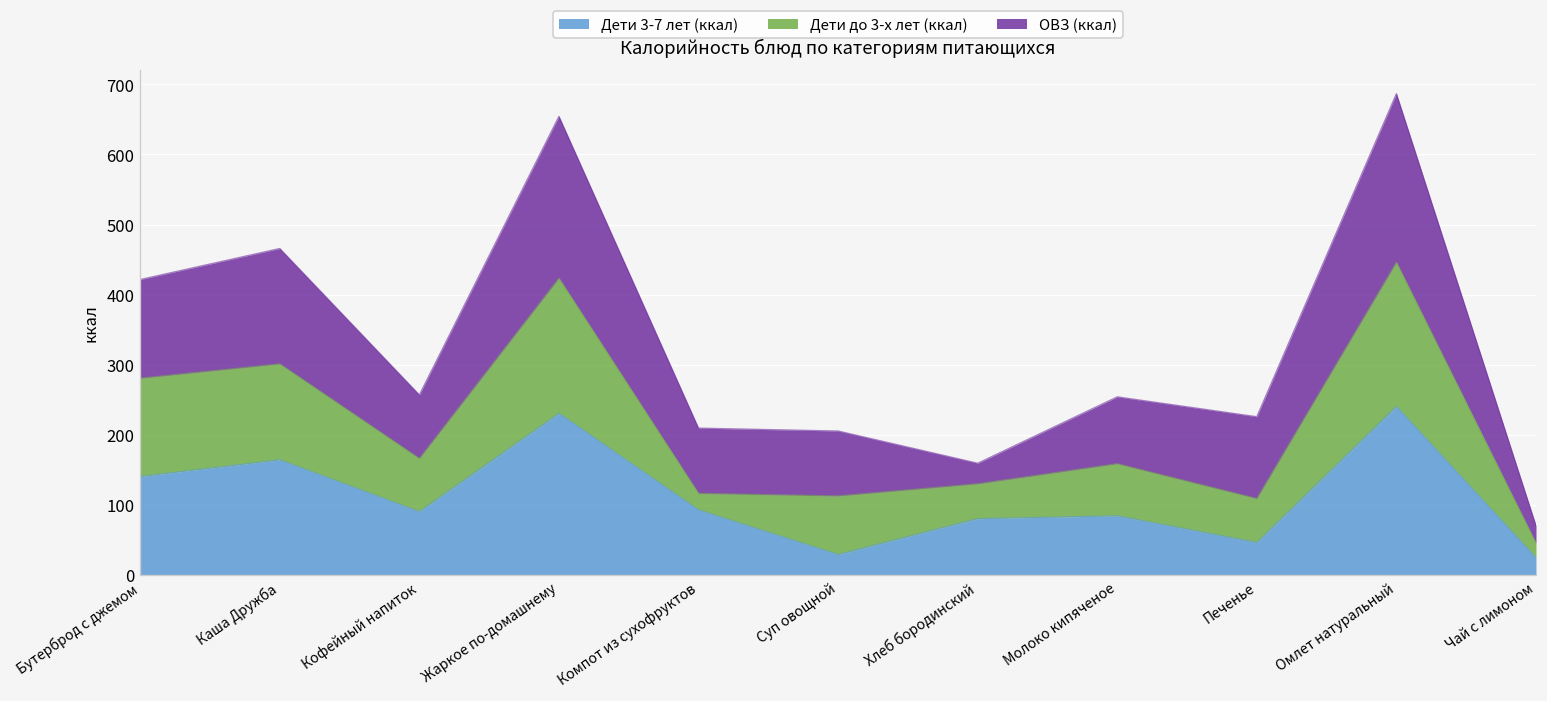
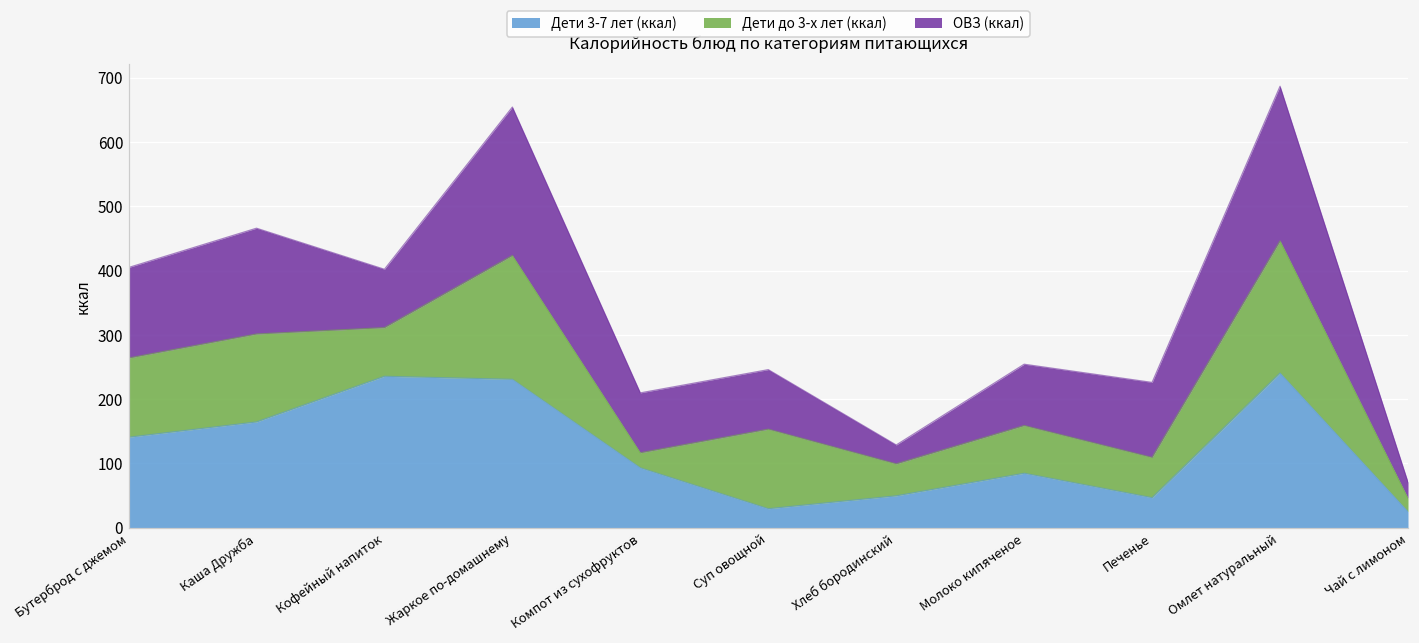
Дети до 3-х лет (ккал), Бутерброд с джемом: 140 -> 120
Дети 3-7 лет (ккал), Кофейный напиток: 90 -> 240
Дети до 3-х лет (ккал), Суп овощной: 80 -> 120
Дети 3-7 лет (ккал), Хлеб бородинский: 80 -> 50
